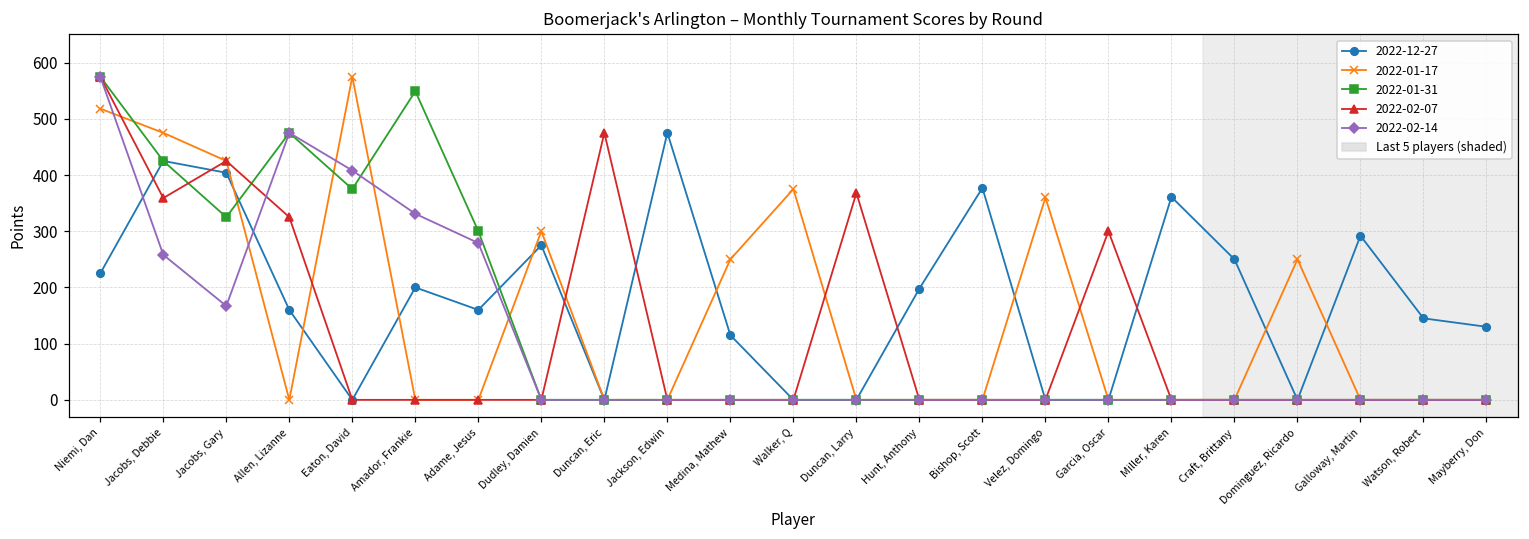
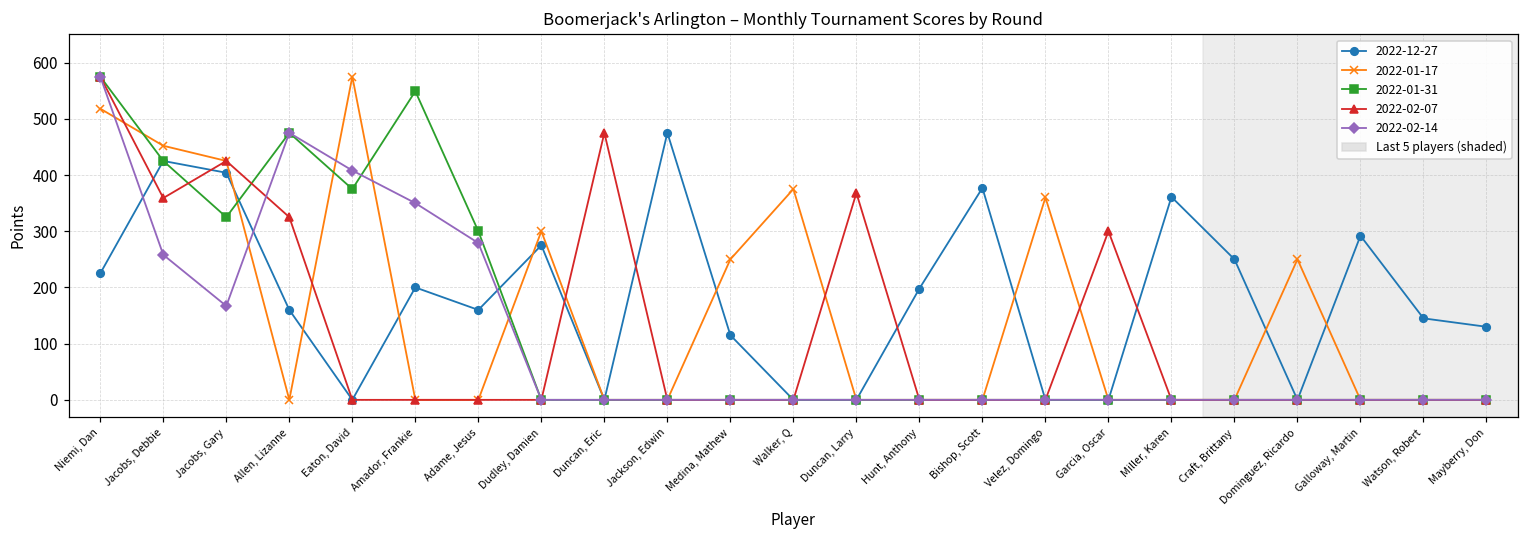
2022-01-17, Jacobs, Debbie: 480 -> 450
2022-02-14, Amador, Frankie: 330 -> 350
